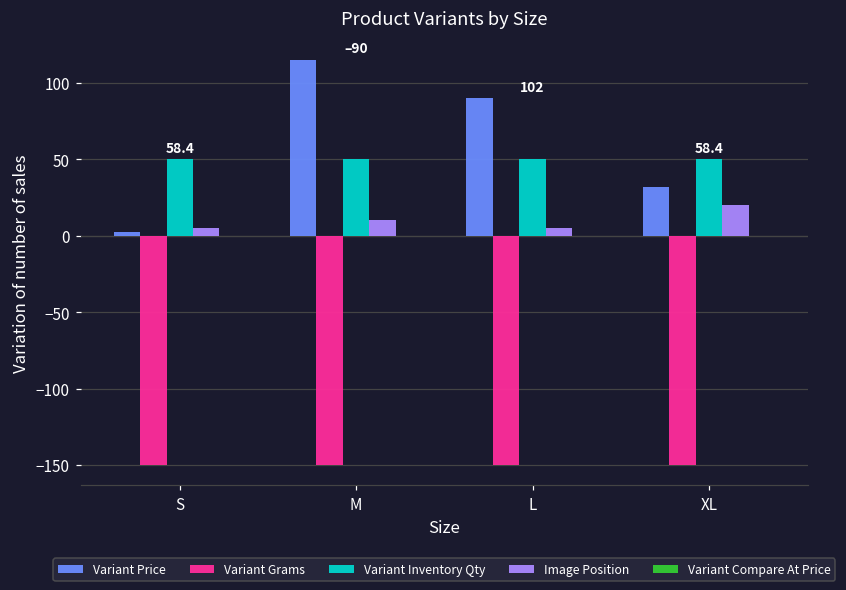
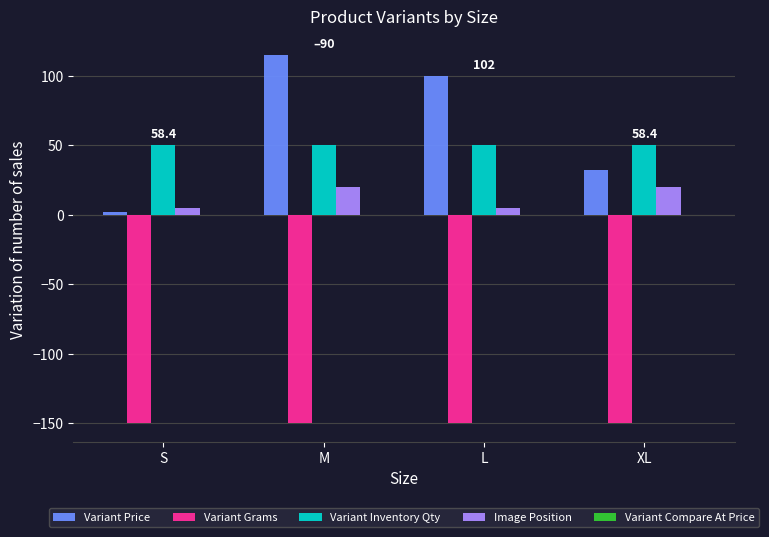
Image Position, M: 10 -> 20
Variant Price, L: 90 -> 100
